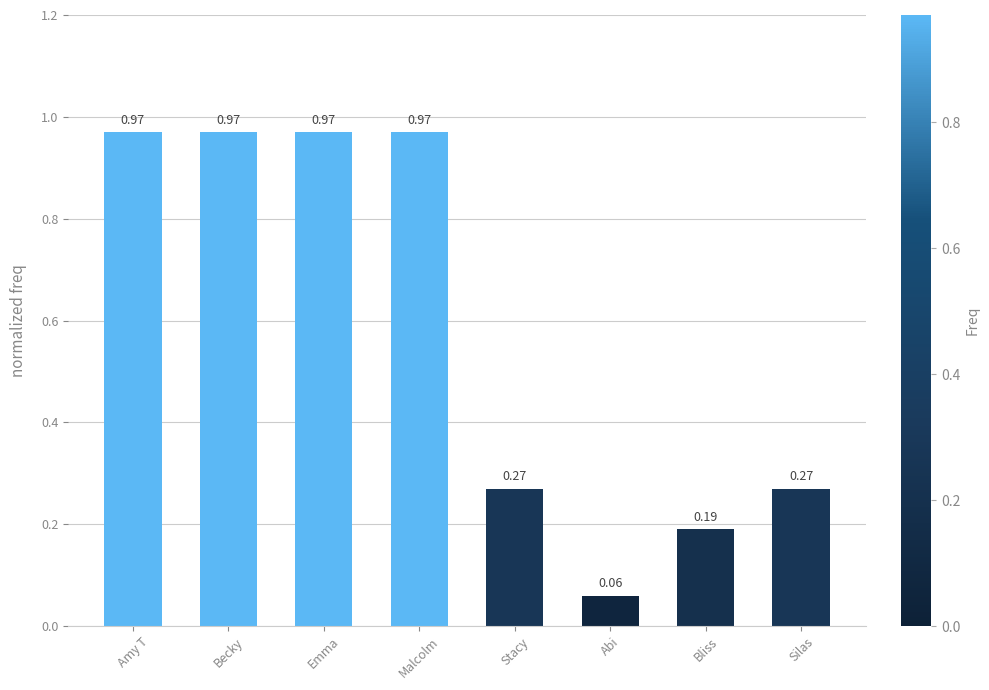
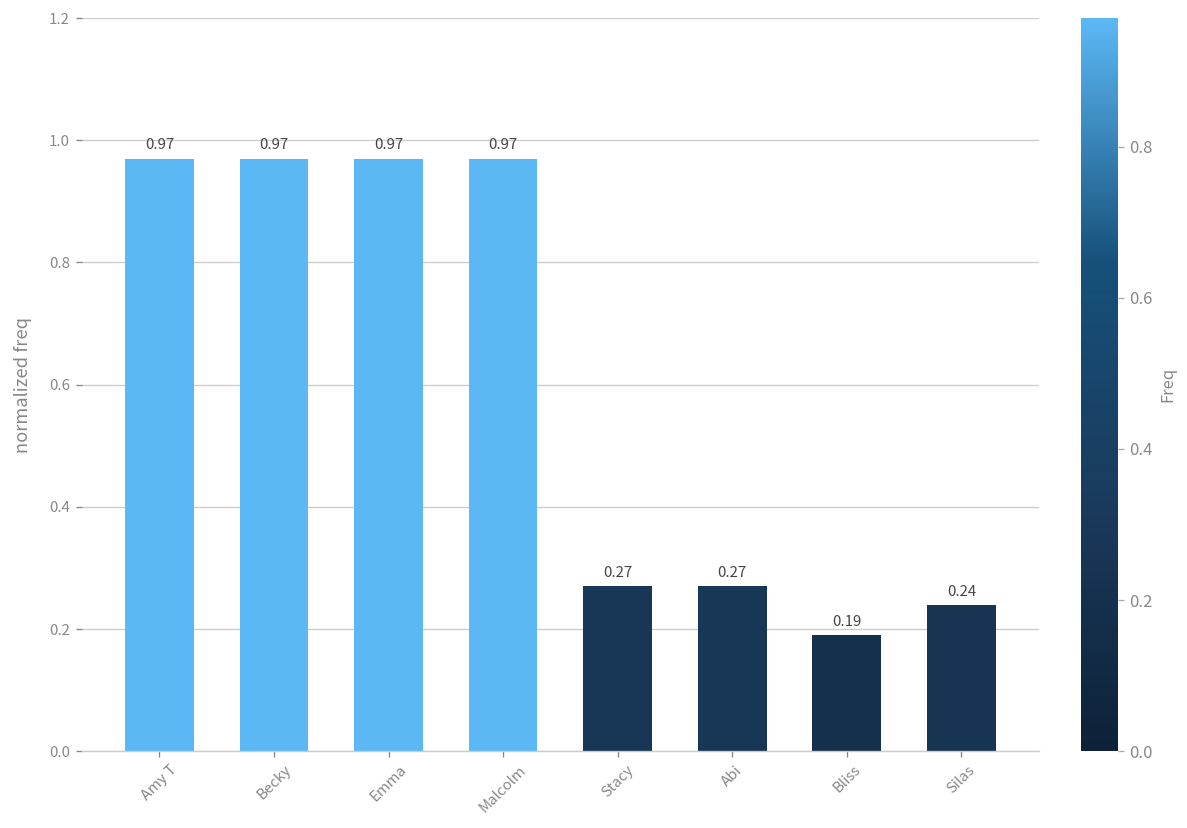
Abi: 0.06 -> 0.27
Silas: 0.27 -> 0.24
